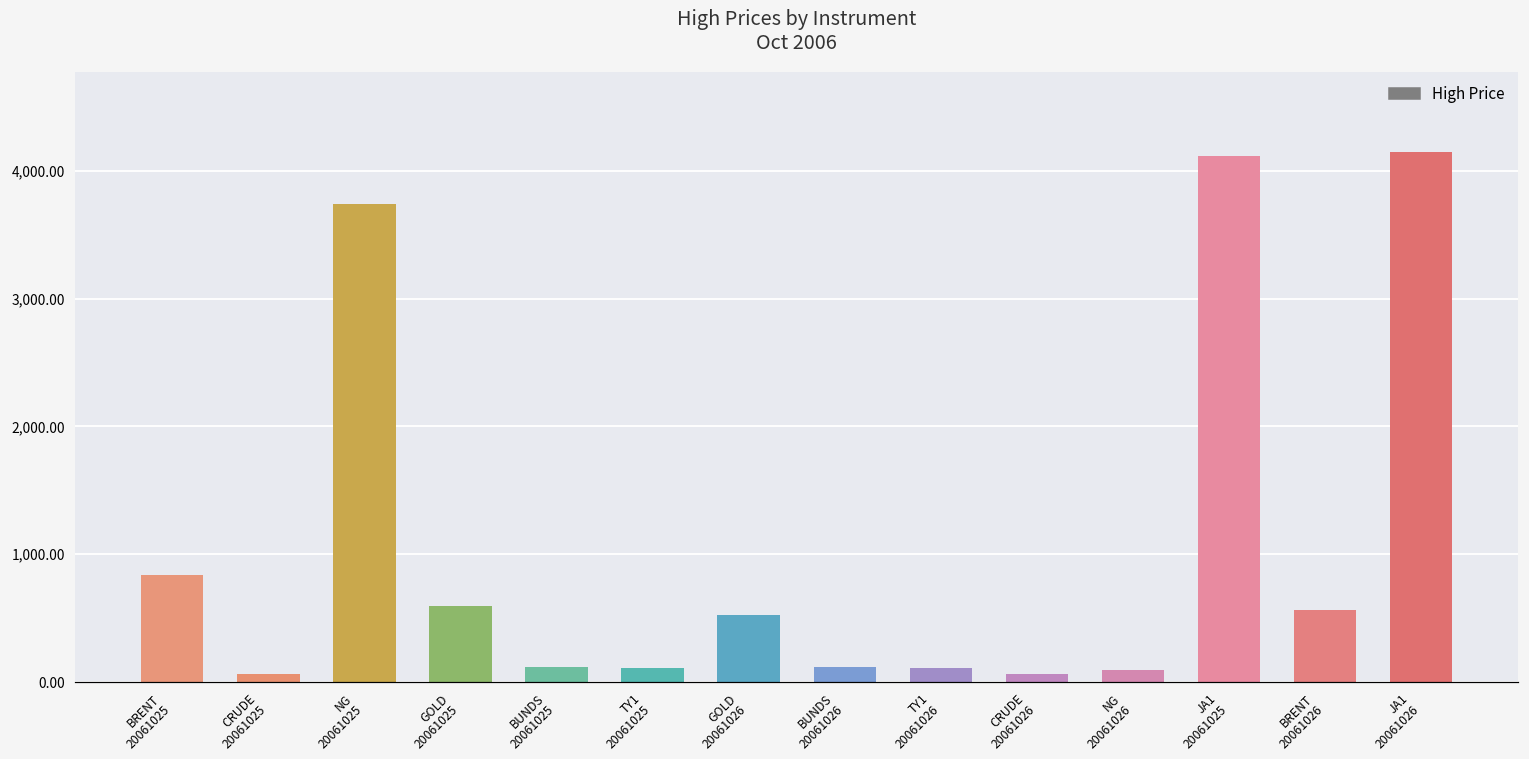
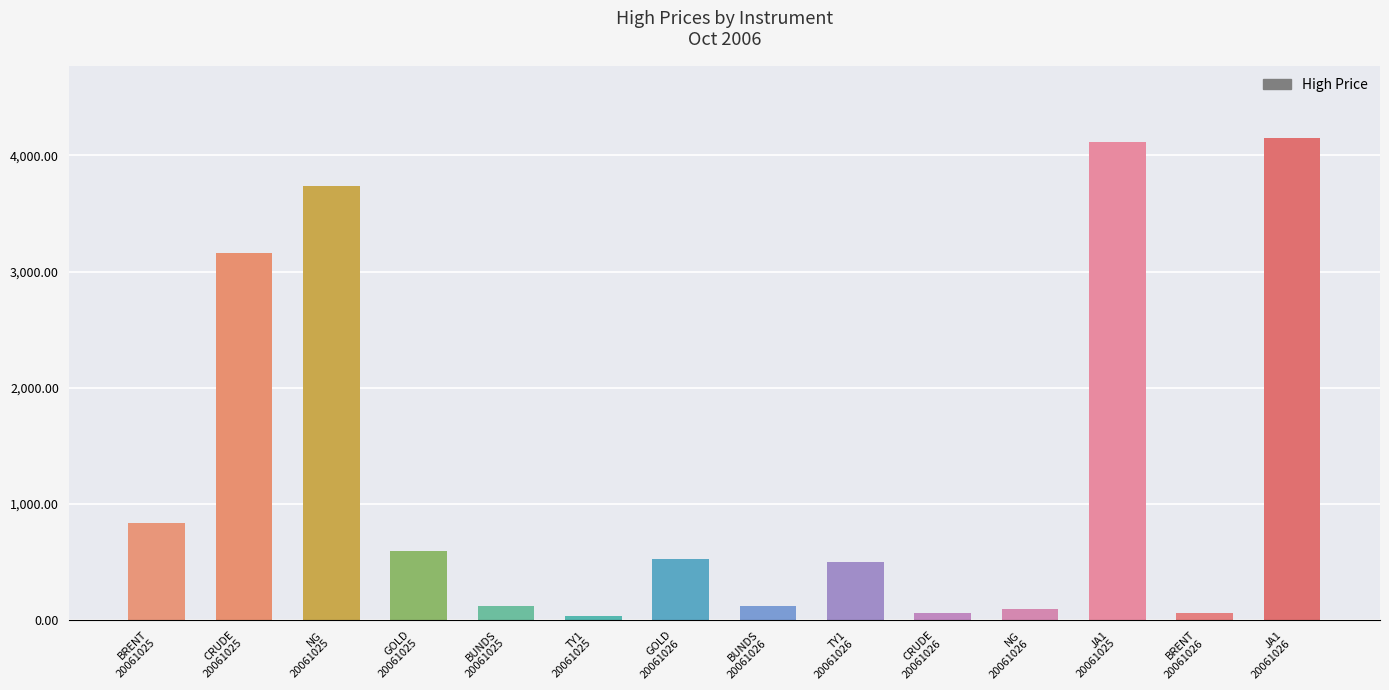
CRUDE 20061025: 60 -> 3,160
TY1 20061025: 110 -> 40
TY1 20061026: 110 -> 500
BRENT 20061026: 560 -> 60
